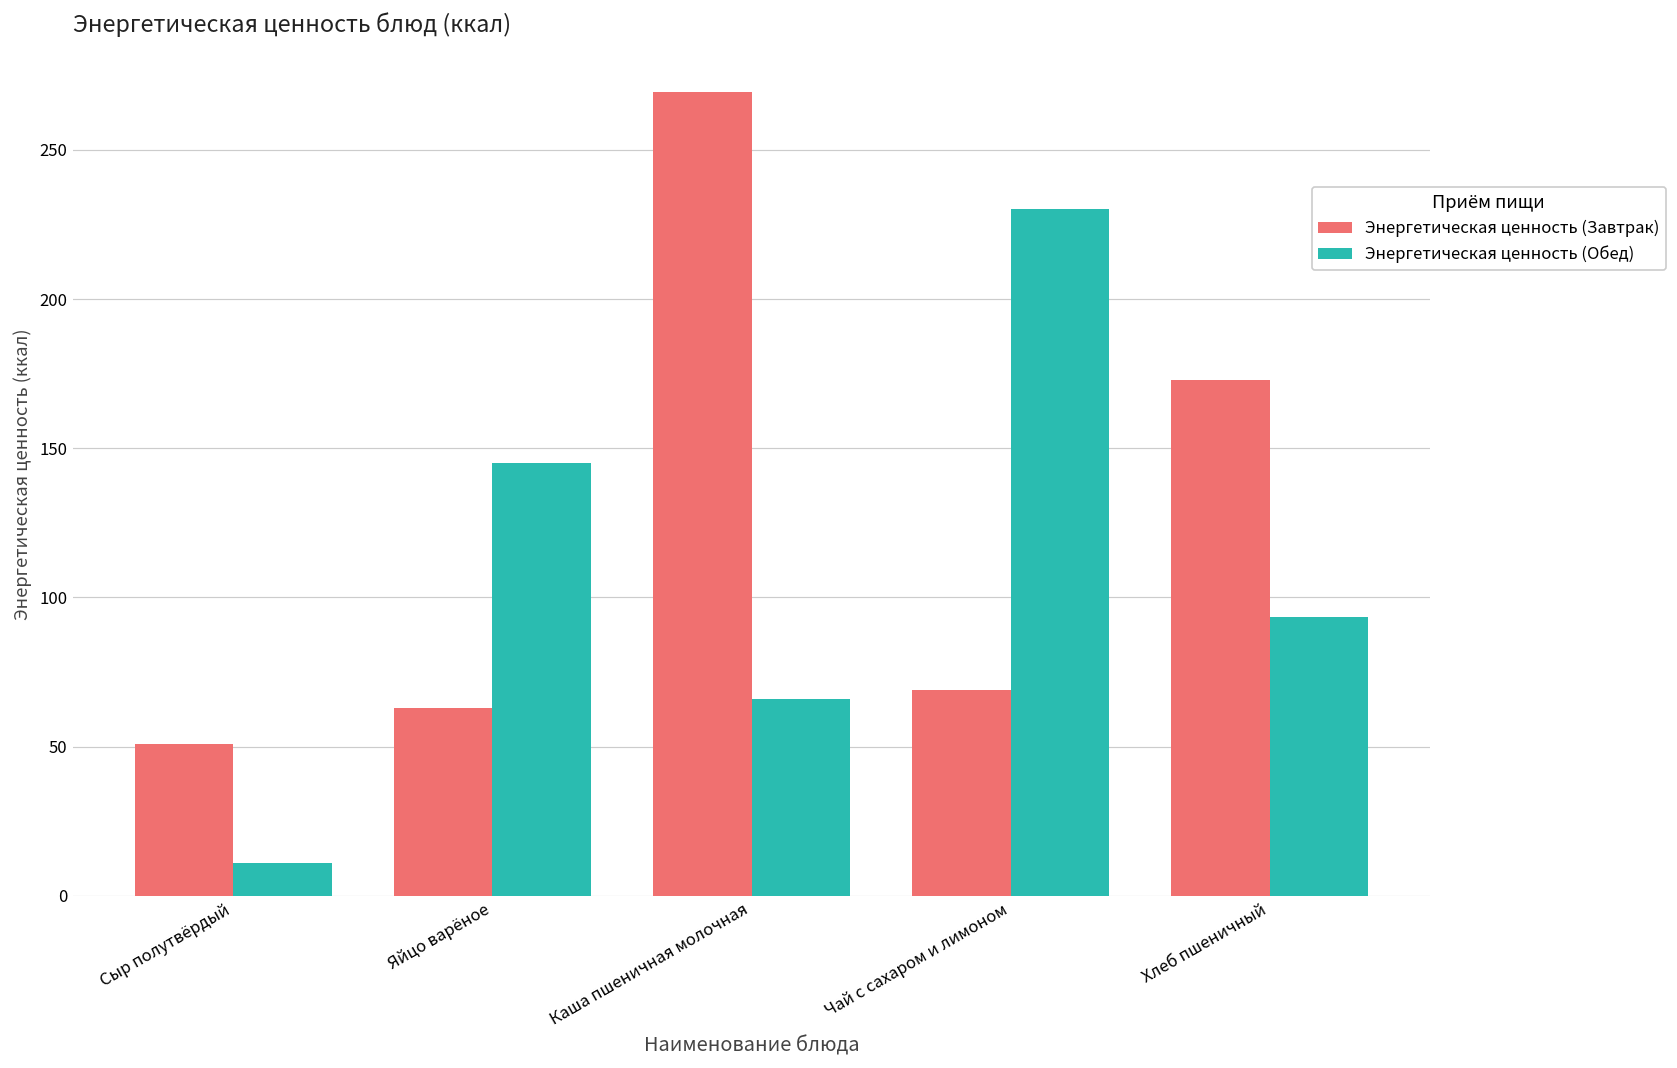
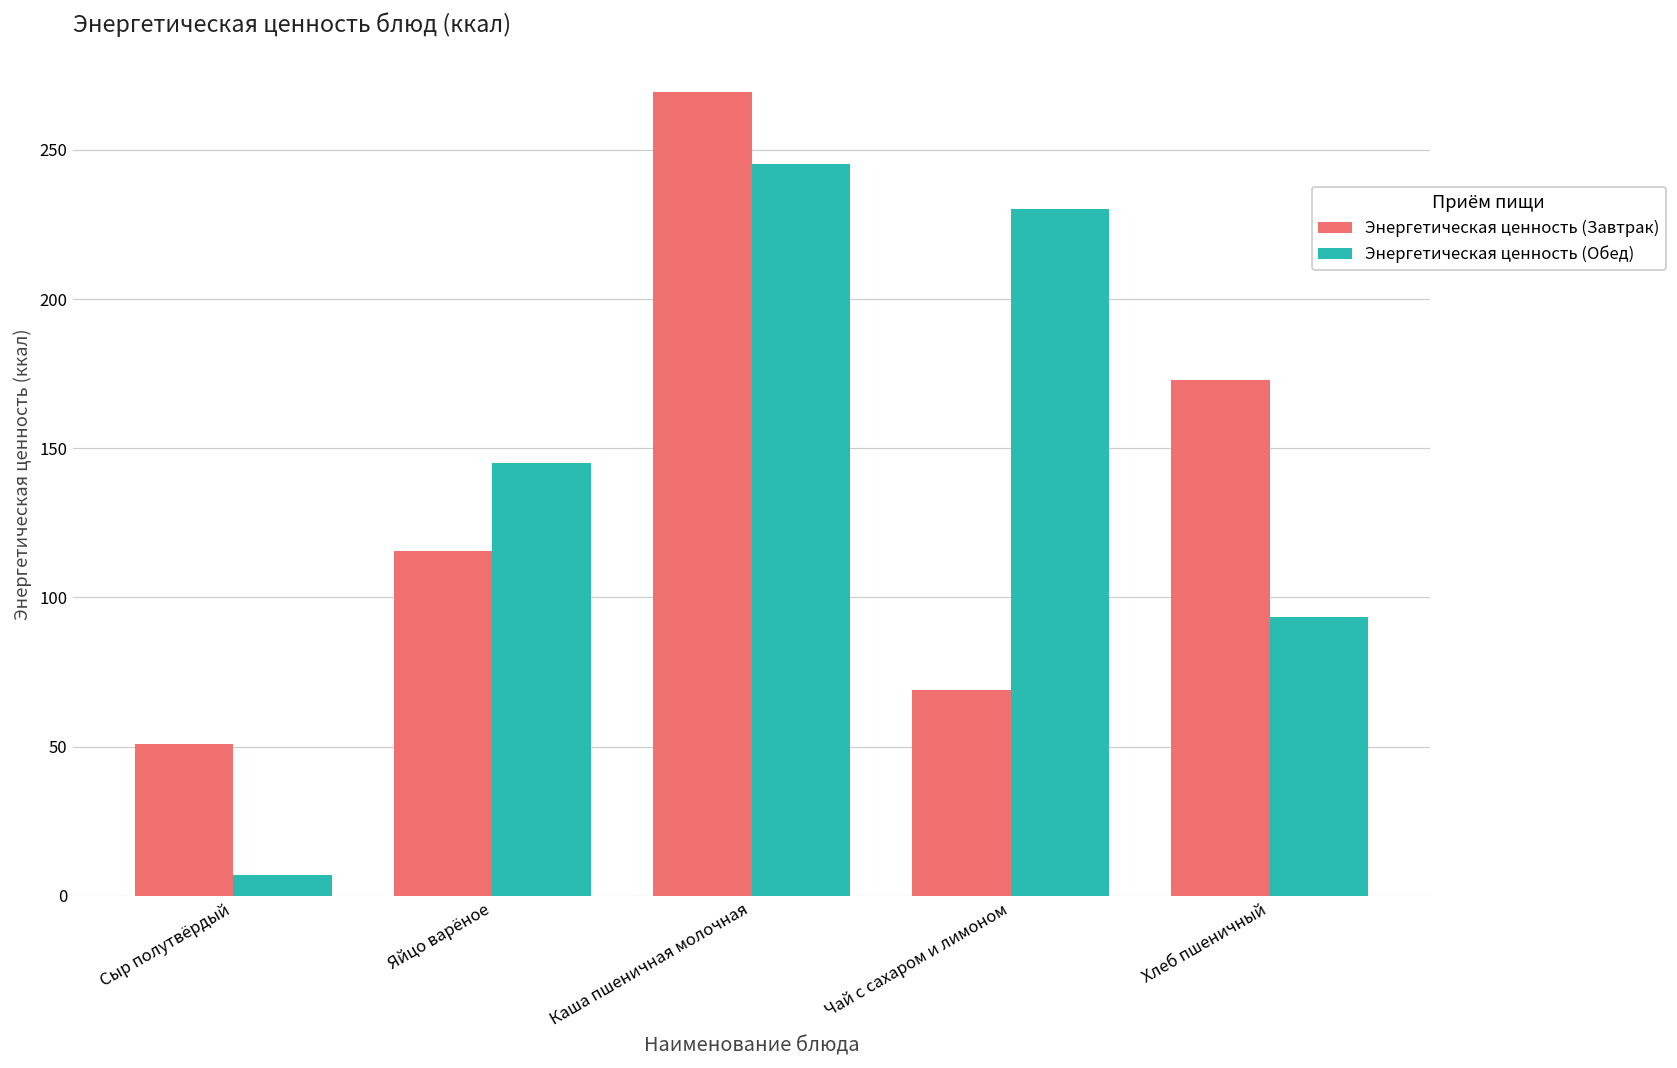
Энергетическая ценность (Обед), Сыр полутвёрдый: 11 -> 7
Энергетическая ценность (Завтрак), Яйцо варёное: 63 -> 116
Энергетическая ценность (Обед), Каша пшеничная молочная: 66 -> 245
